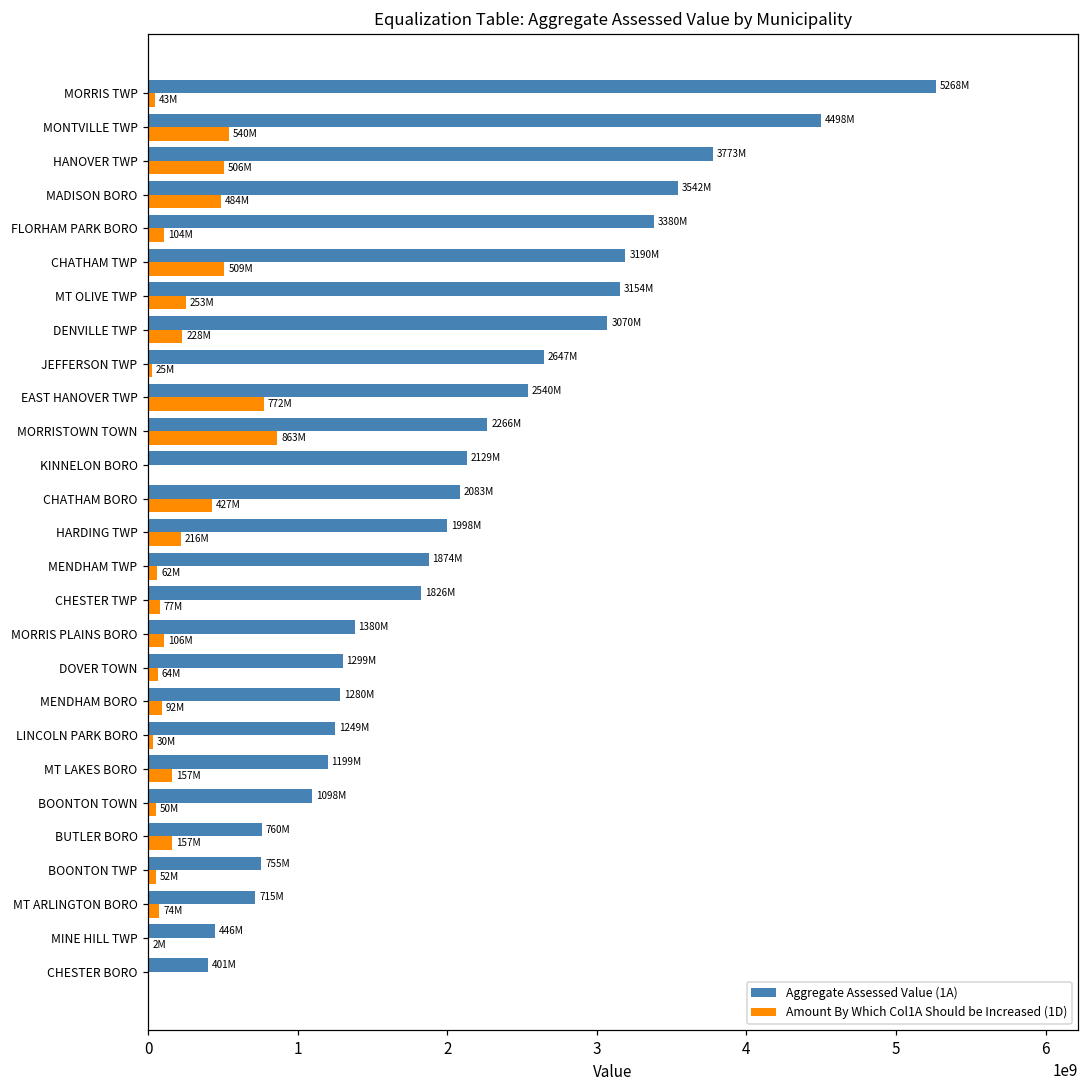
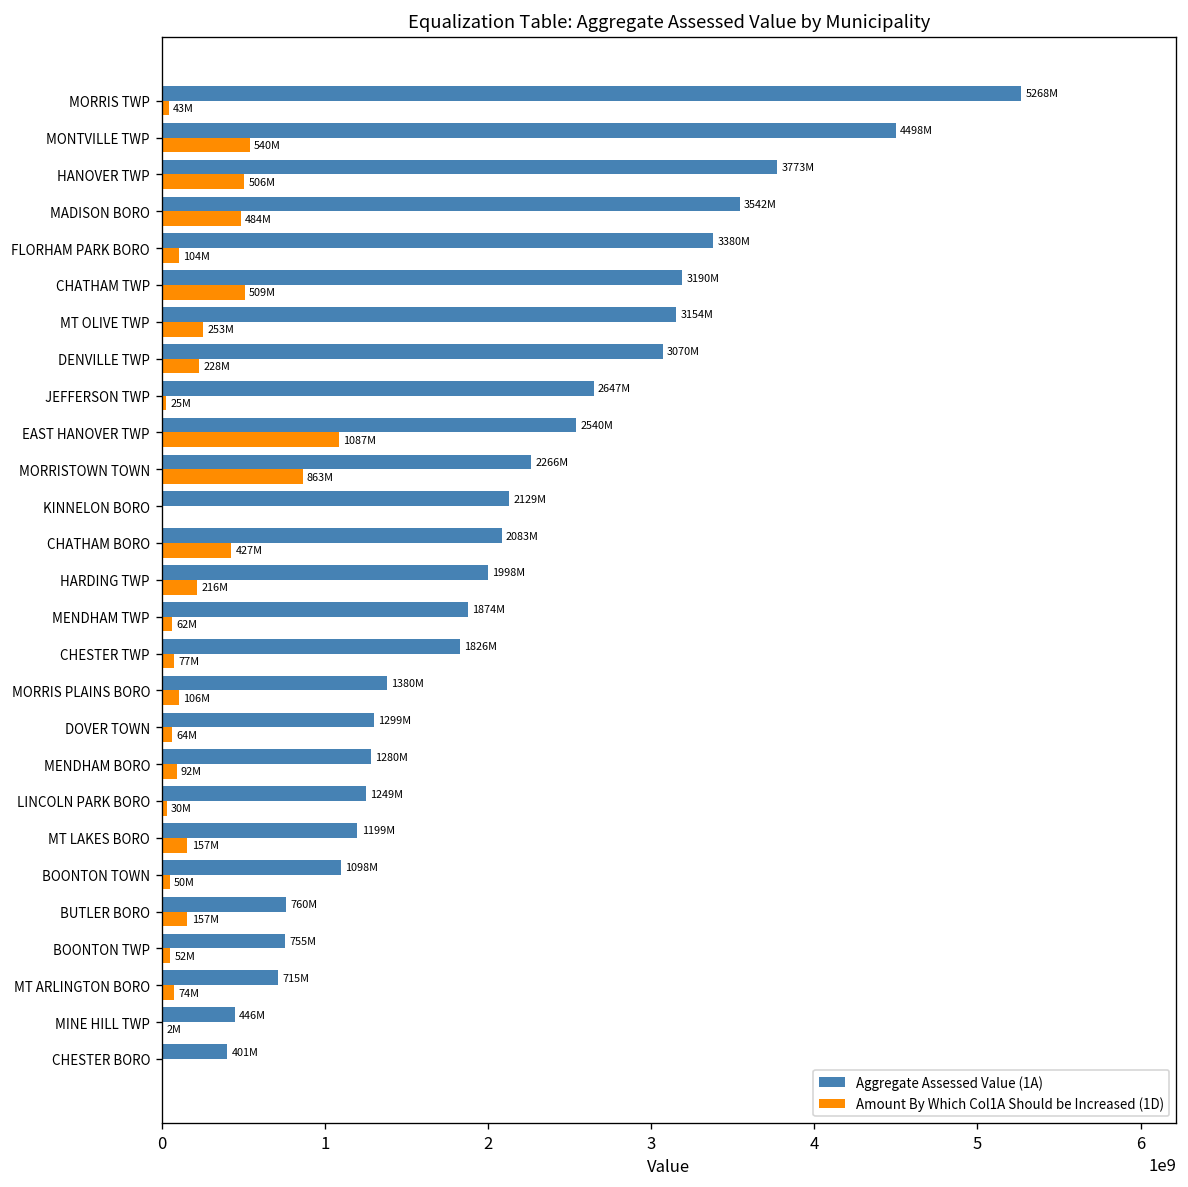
Amount By Which Col1A Should be Increased (1D), EAST HANOVER TWP: 772M -> 1087M
